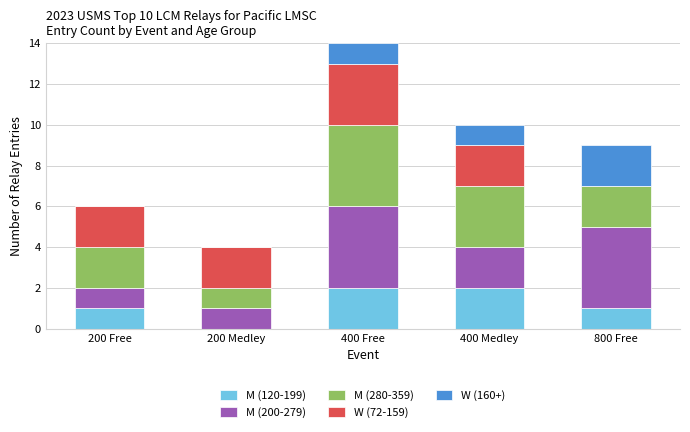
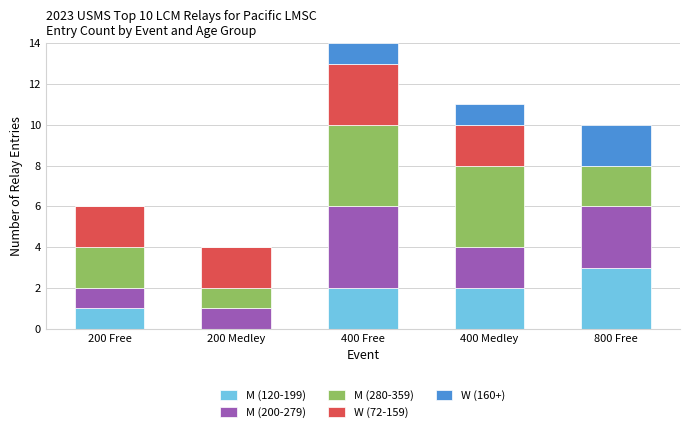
M (280-359), 400 Medley: 3 -> 4
M (120-199), 800 Free: 1 -> 3
M (200-279), 800 Free: 4 -> 3
